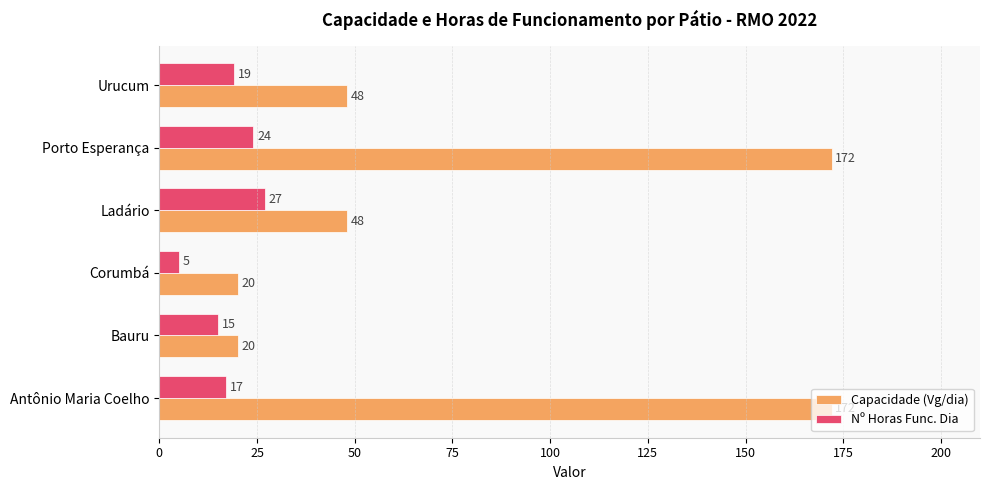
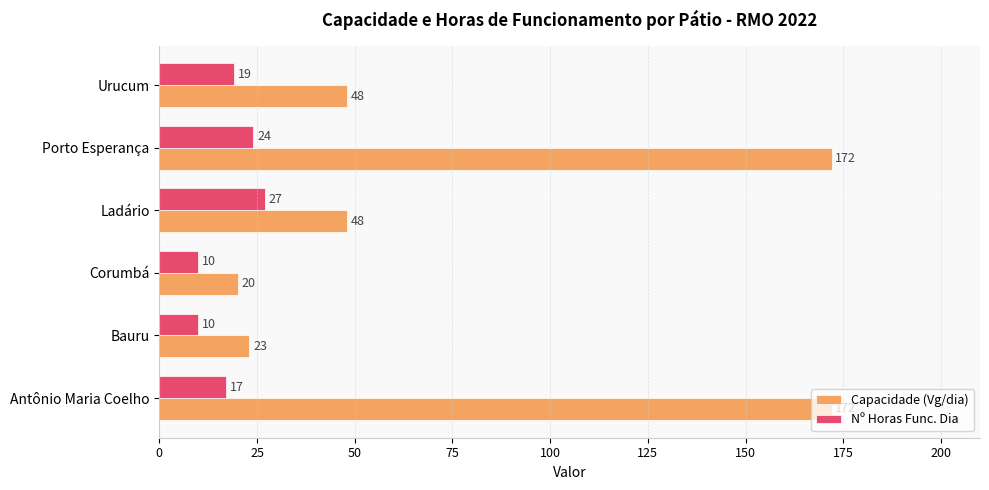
Nº Horas Func. Dia, Corumbá: 5 -> 10
Nº Horas Func. Dia, Bauru: 15 -> 10
Capacidade (Vg/dia), Bauru: 20 -> 23
